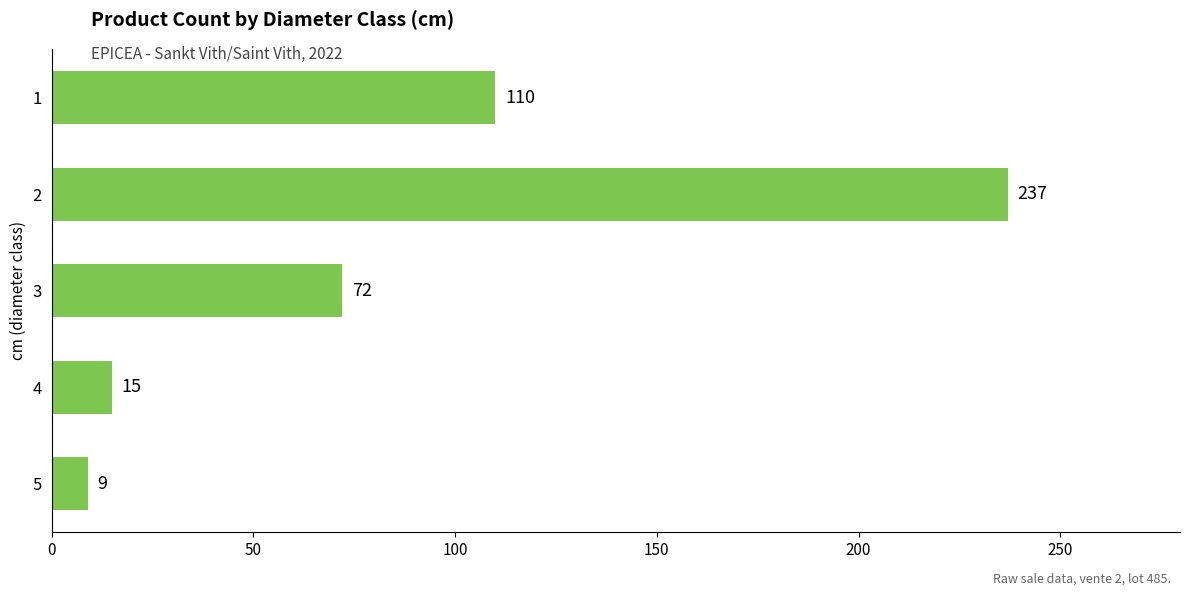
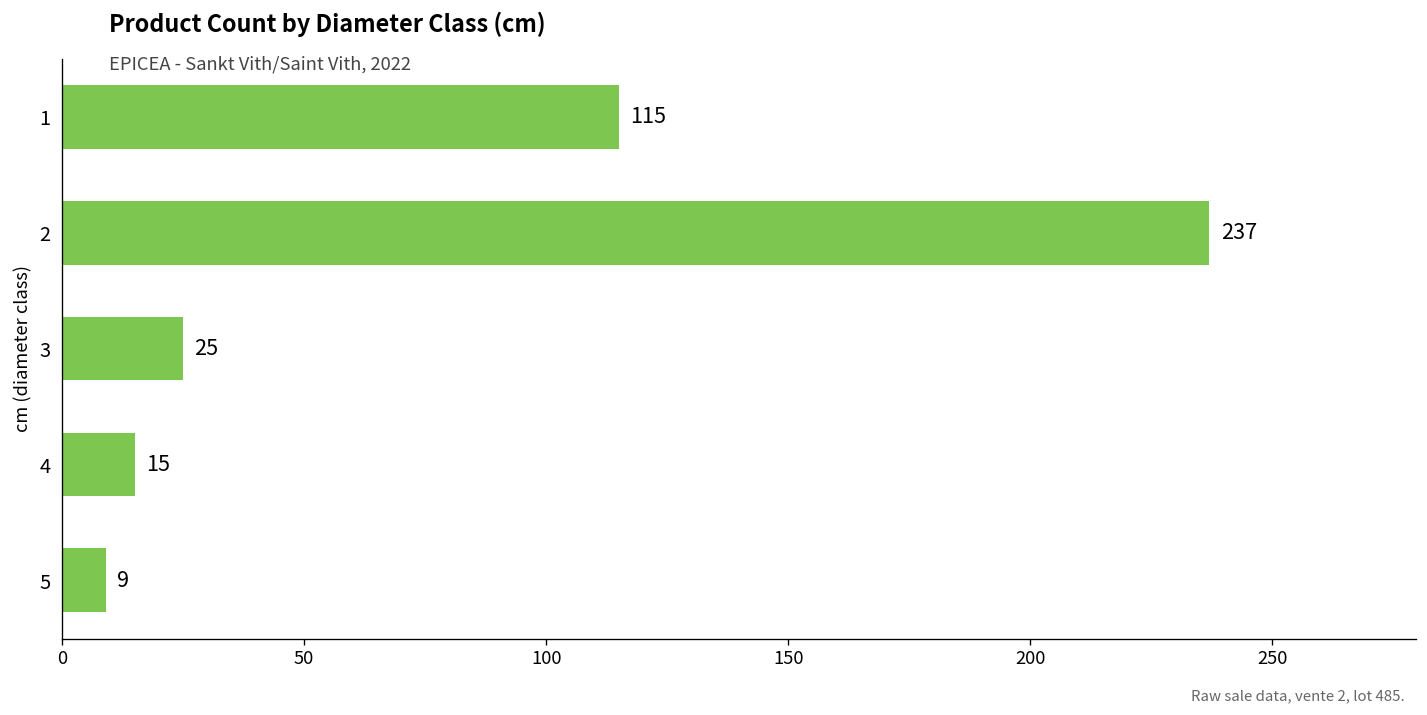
1: 110 -> 115
3: 72 -> 25
